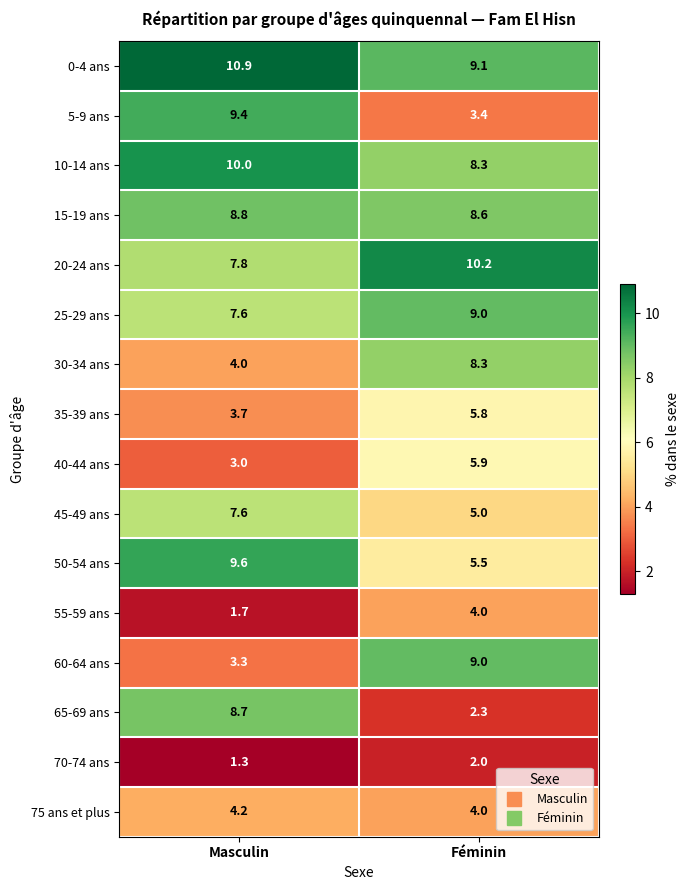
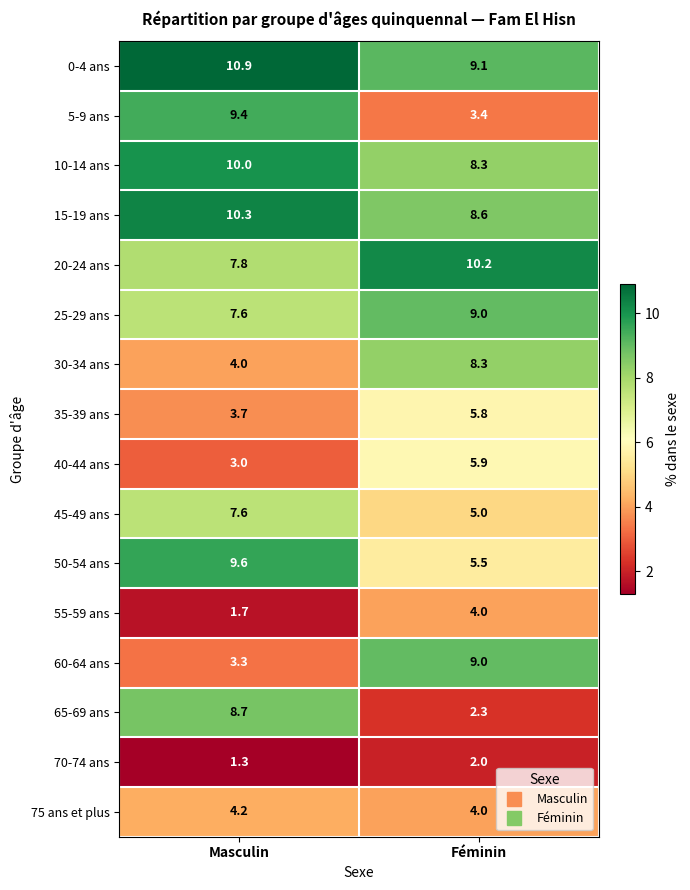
15-19 ans, Masculin: 8.8 -> 10.3
